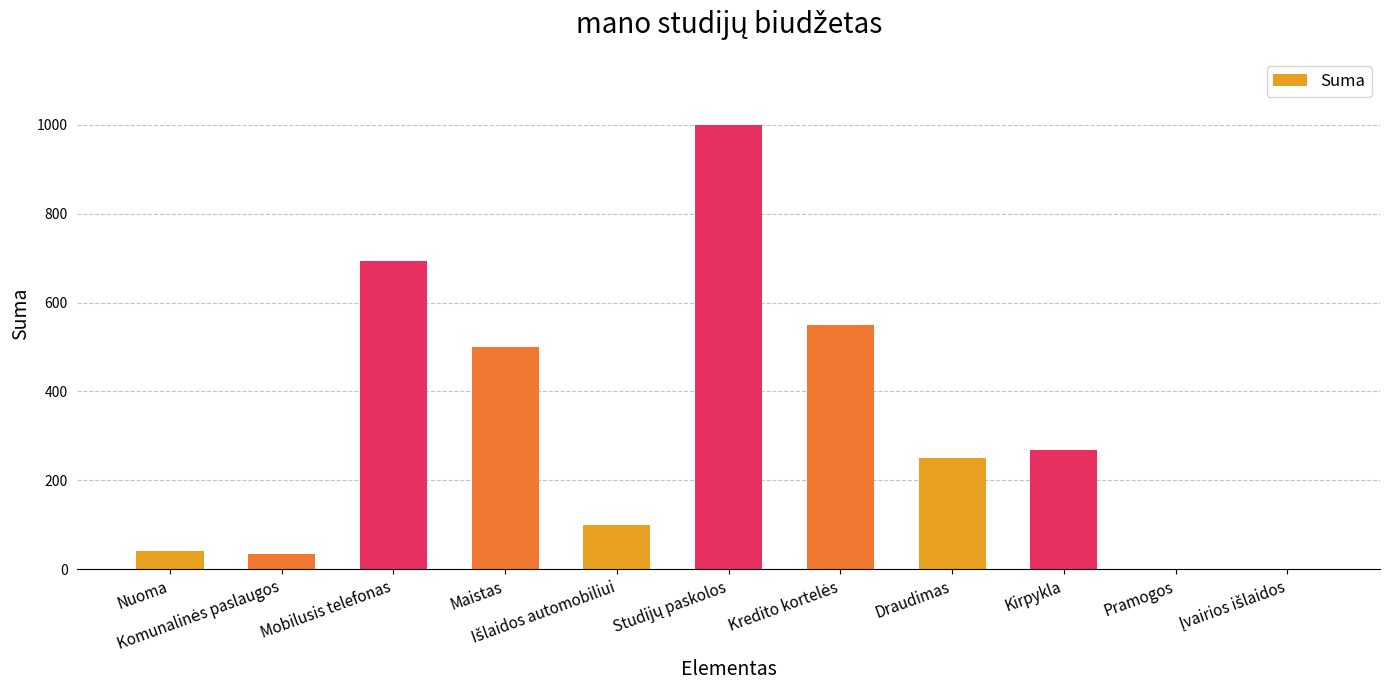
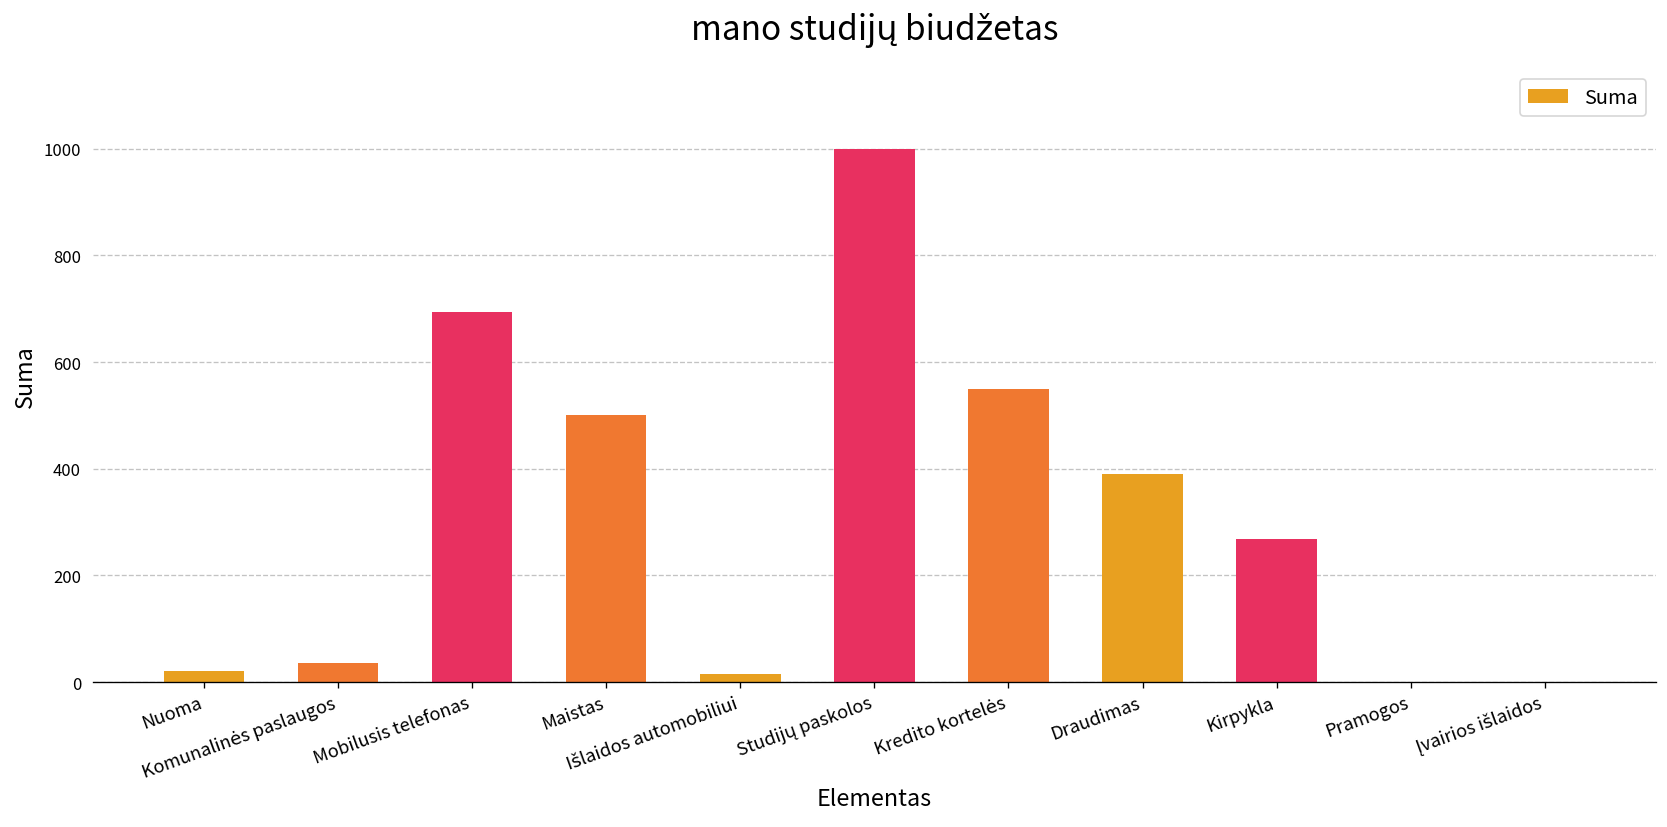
Nuoma: 40 -> 20
Išlaidos automobiliui: 100 -> 20
Draudimas: 250 -> 390
